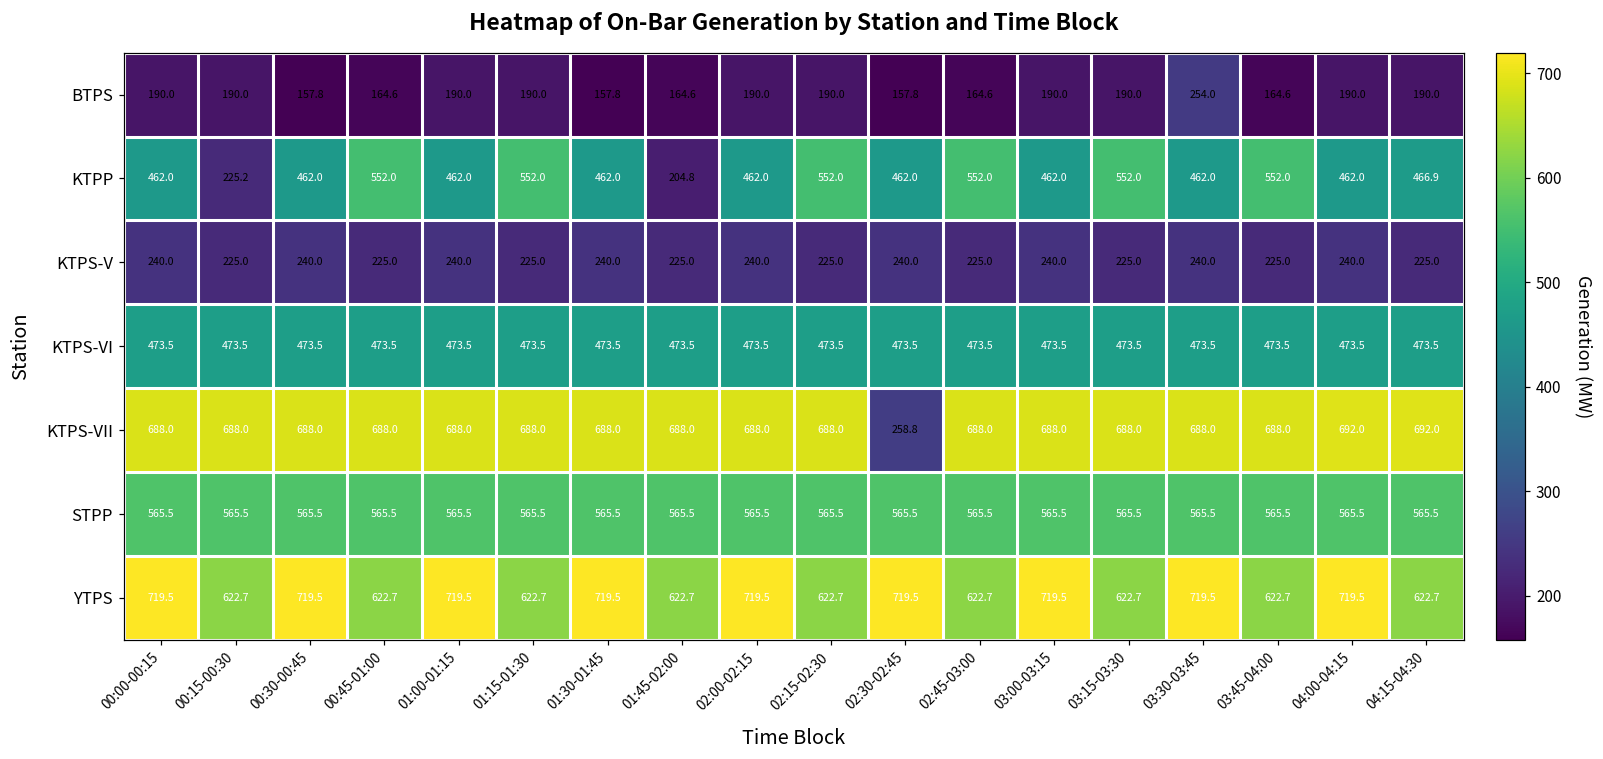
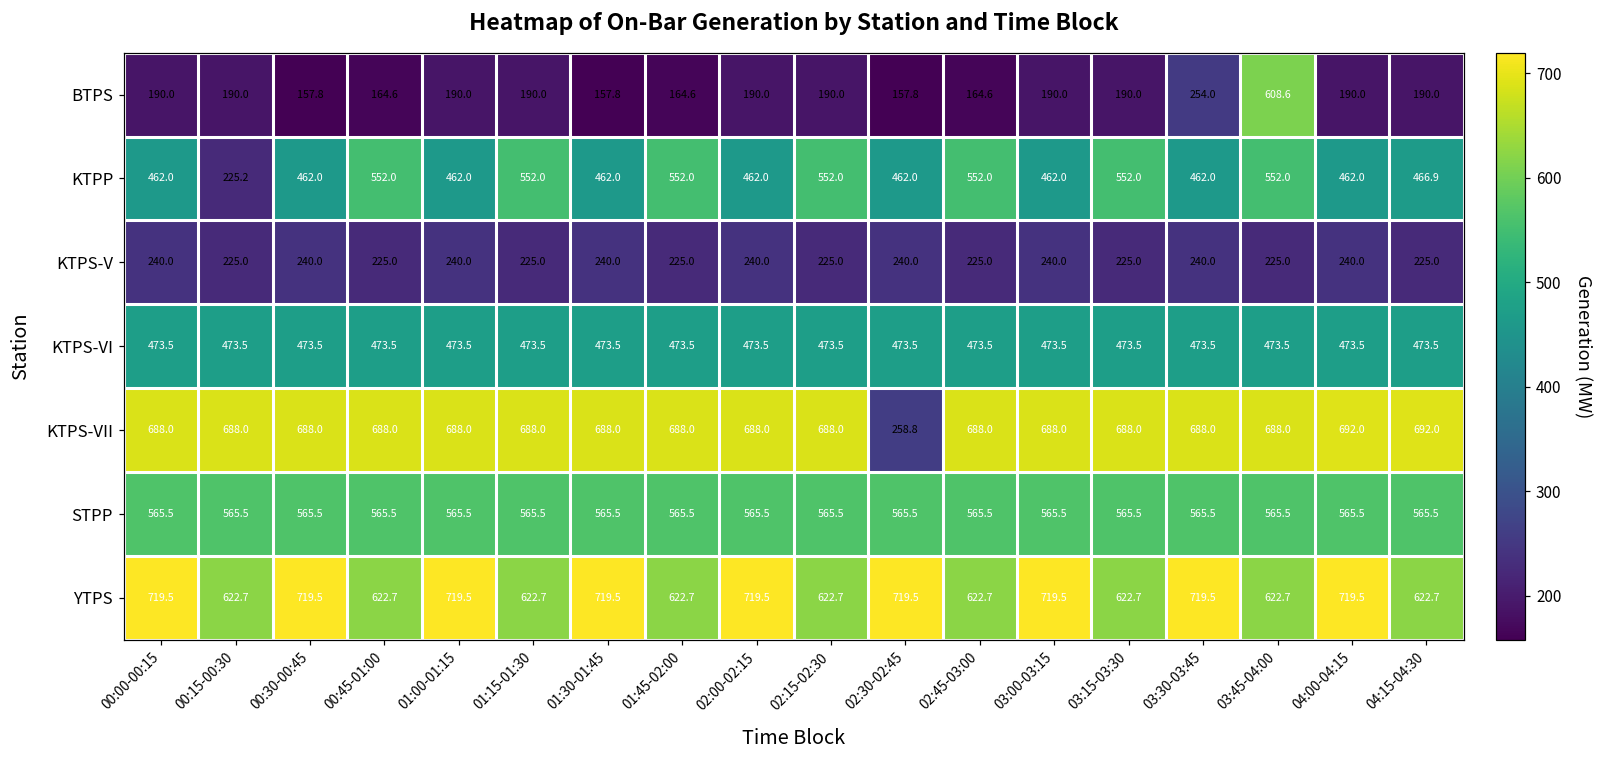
BTPS, 03:45-04:00: 164.6 -> 608.6
KTPP, 01:45-02:00: 204.8 -> 552.0
